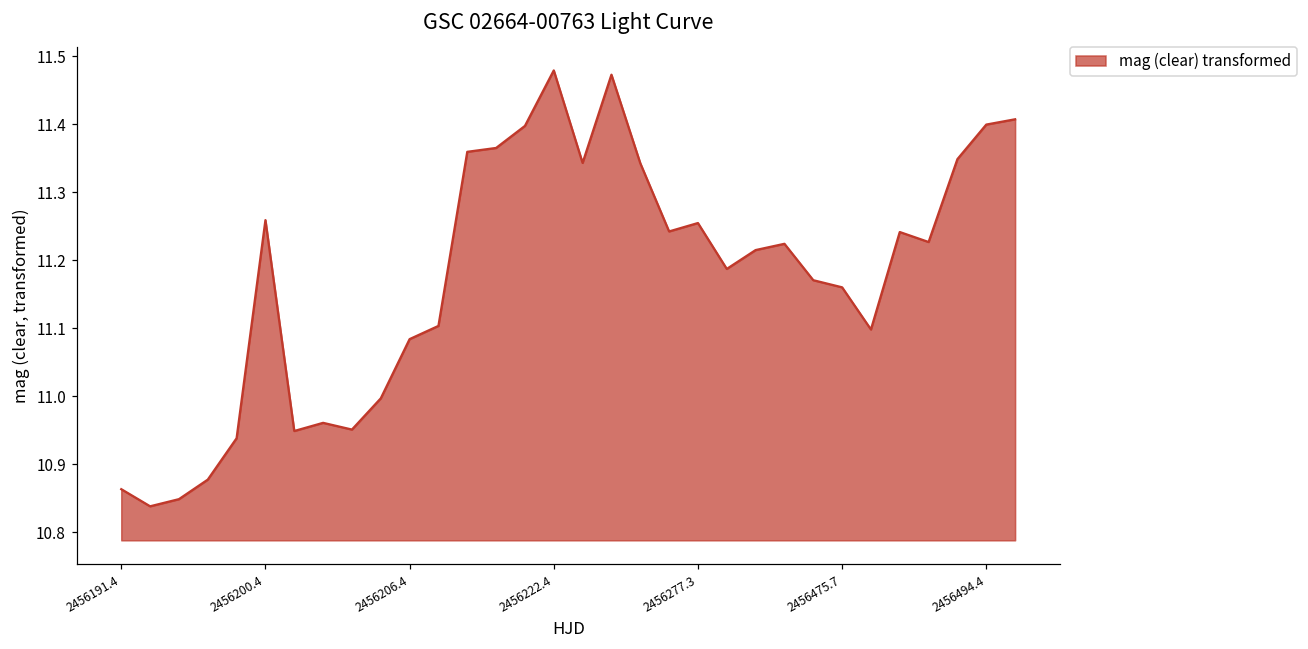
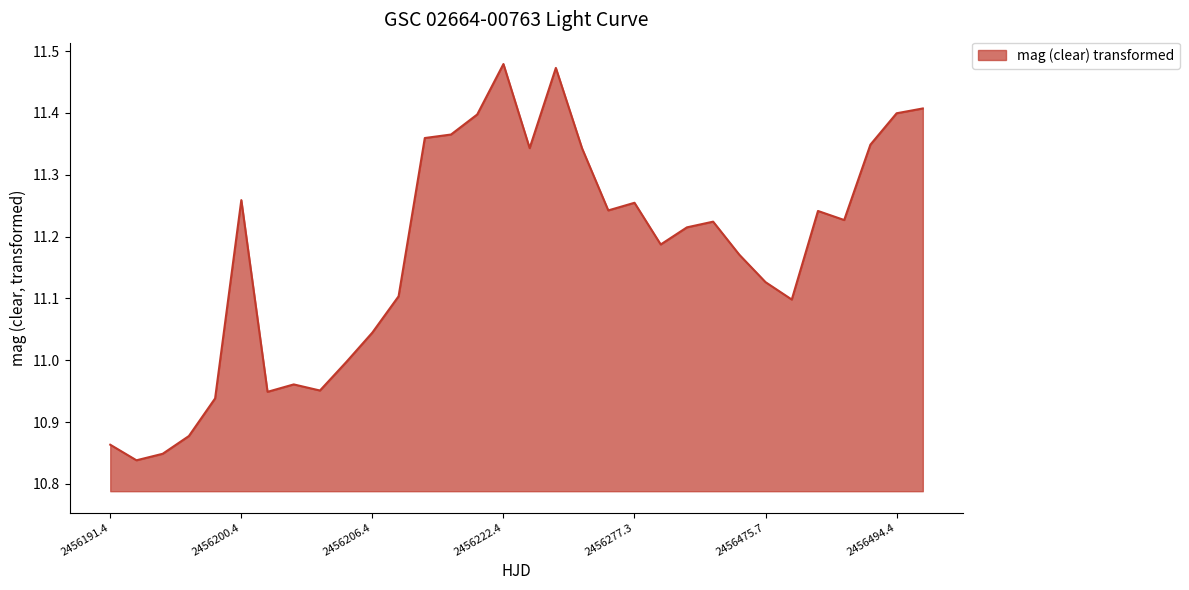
2456206.4: 11.08 -> 11.04
2456475.7: 11.16 -> 11.13
